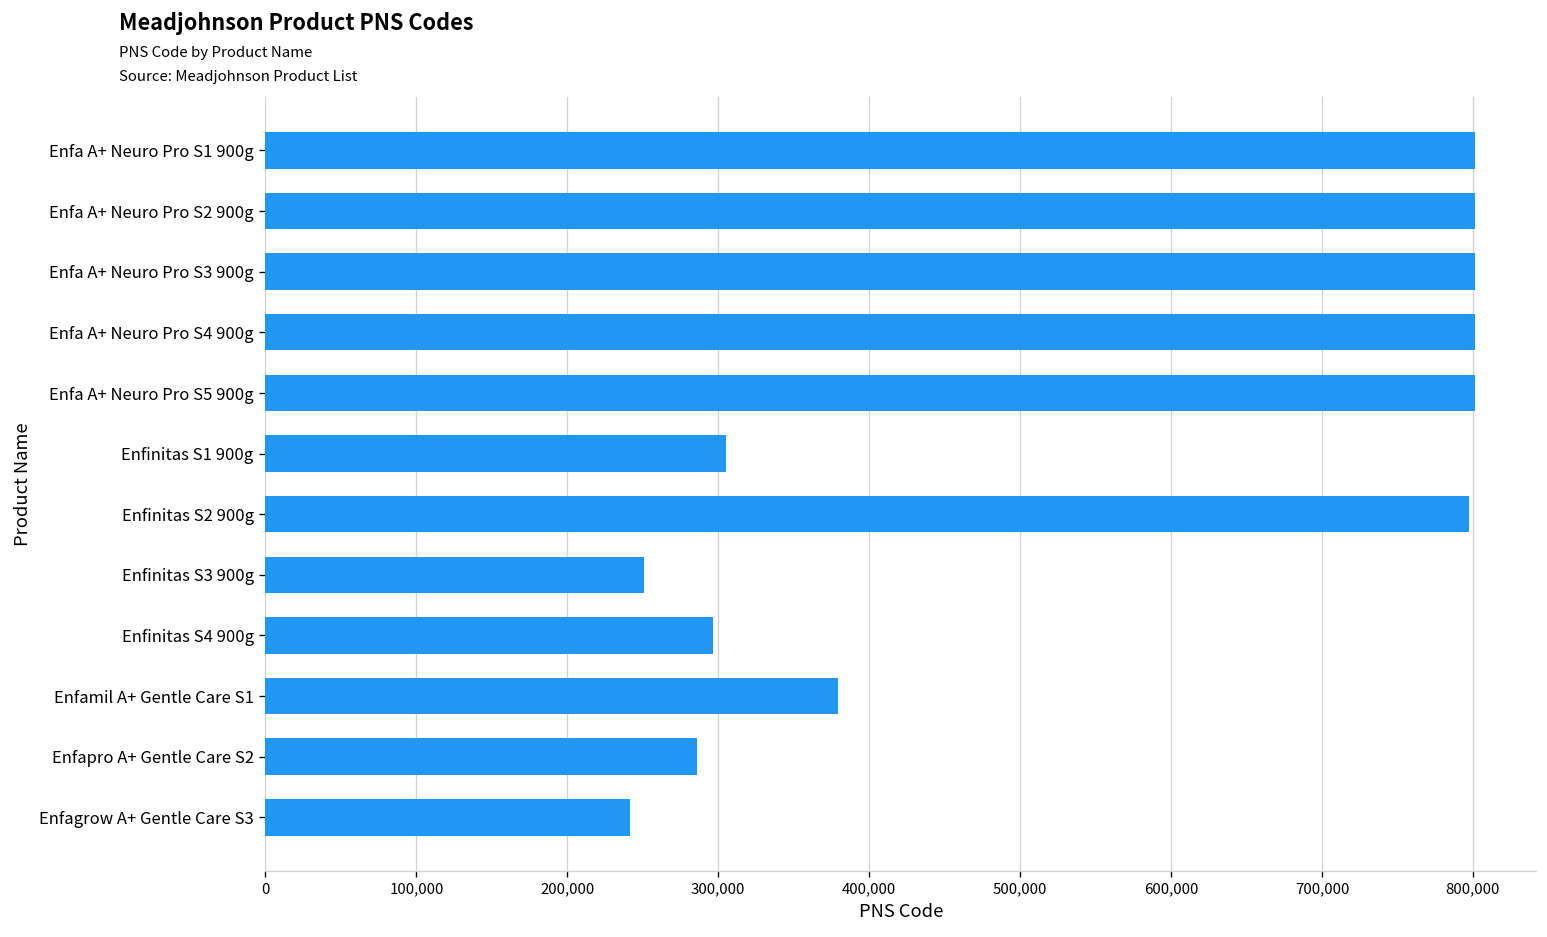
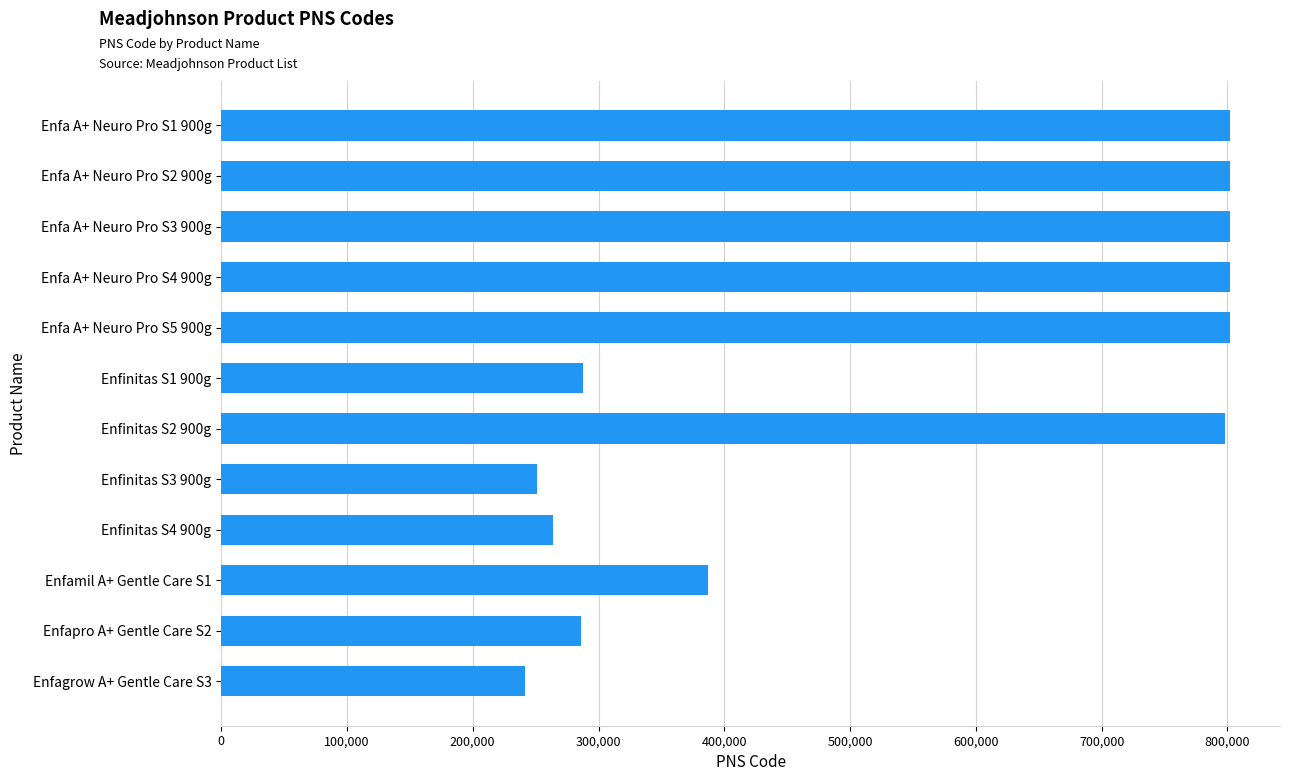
Enfinitas S1 900g: 305,000 -> 288,000
Enfinitas S4 900g: 297,000 -> 264,000
Enfamil A+ Gentle Care S1: 379,000 -> 387,000
